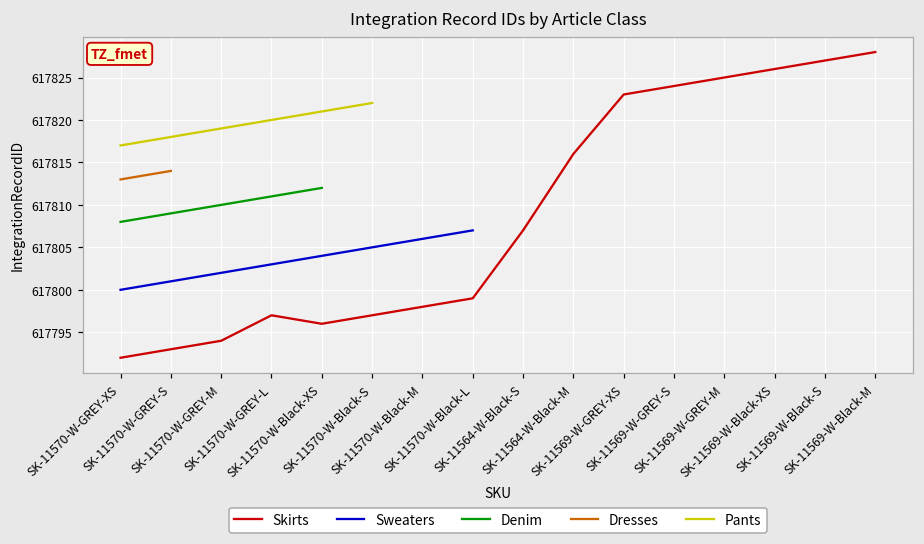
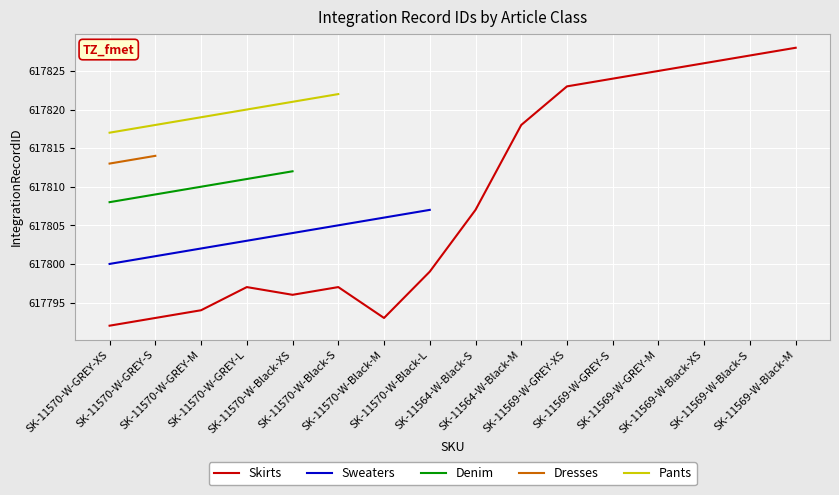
Skirts, SK-11570-W-Black-M: 617798 -> 617793
Skirts, SK-11564-W-Black-M: 617816 -> 617818
